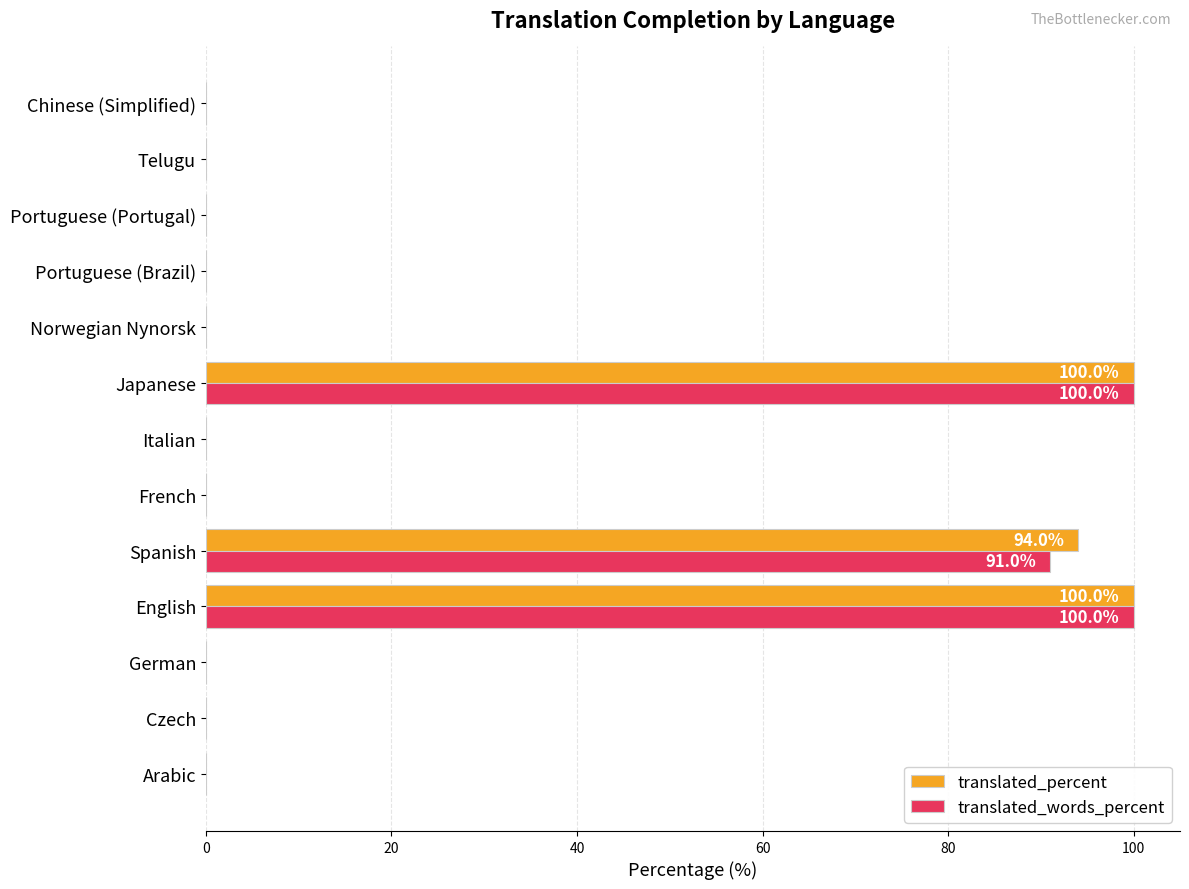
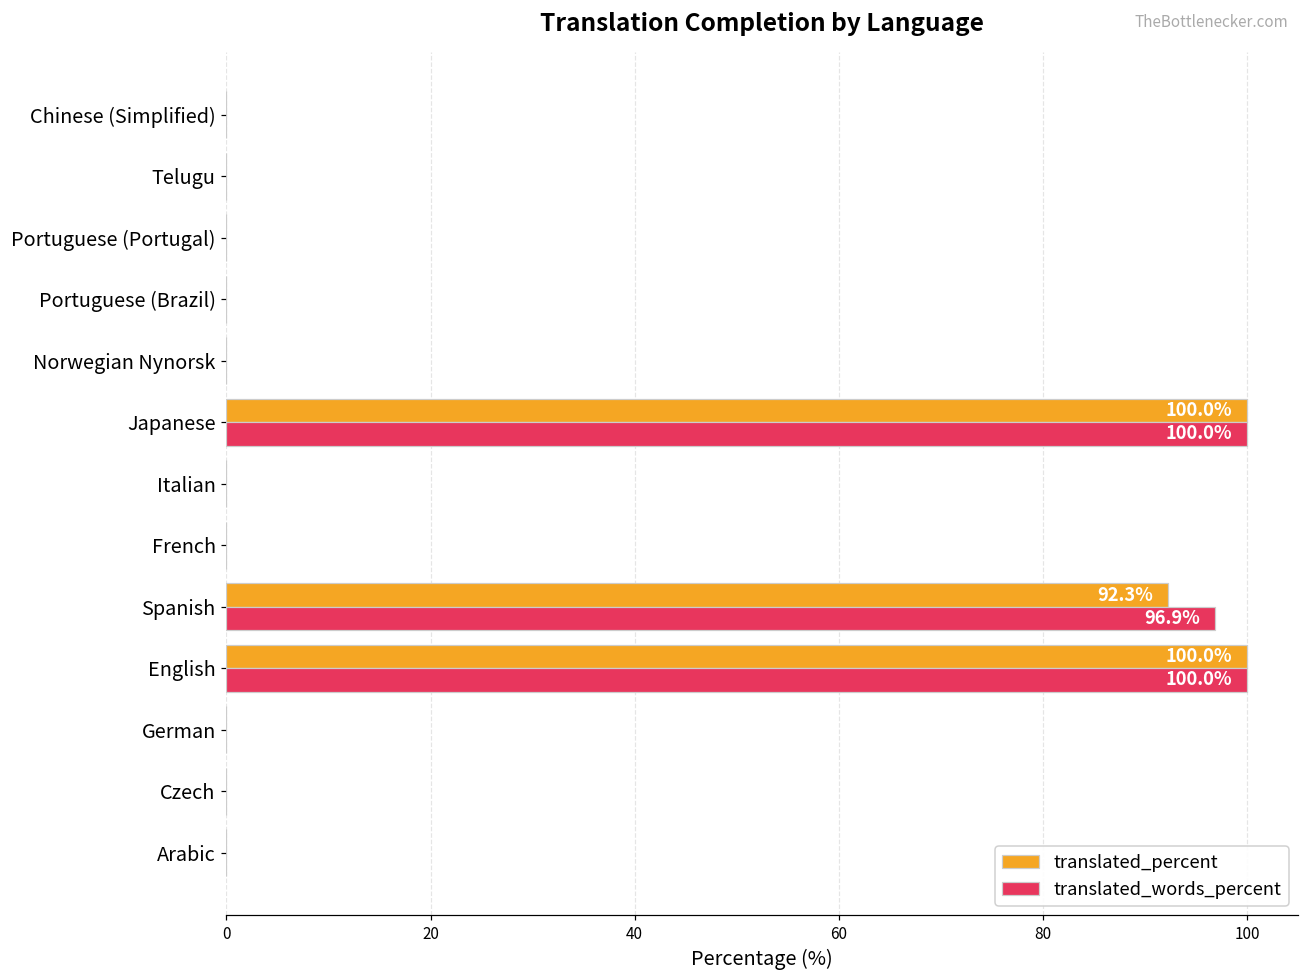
translated_percent, Spanish: 94.0% -> 92.3%
translated_words_percent, Spanish: 91.0% -> 96.9%
